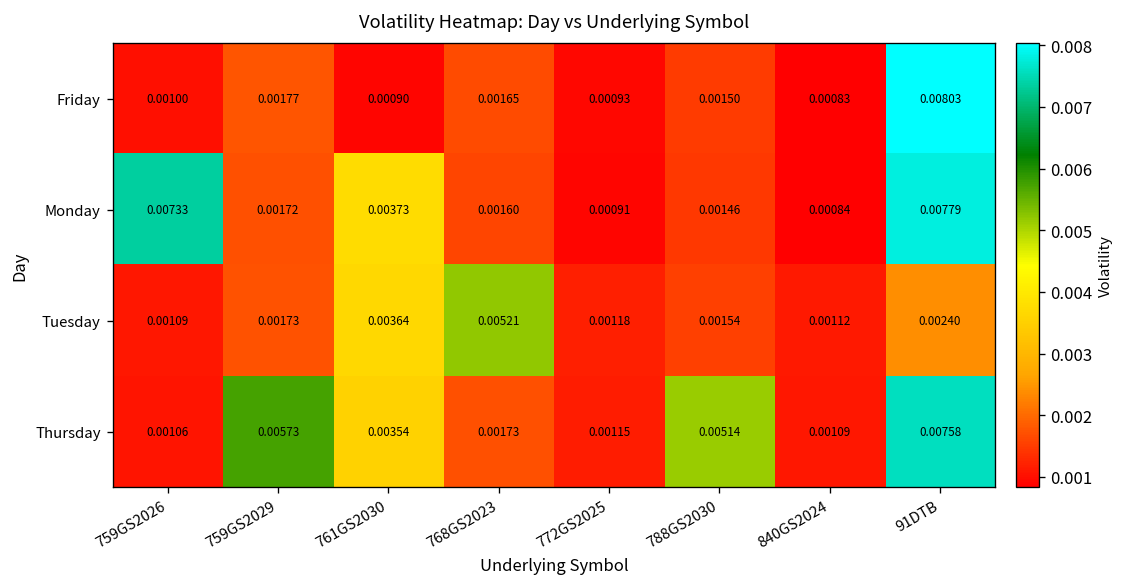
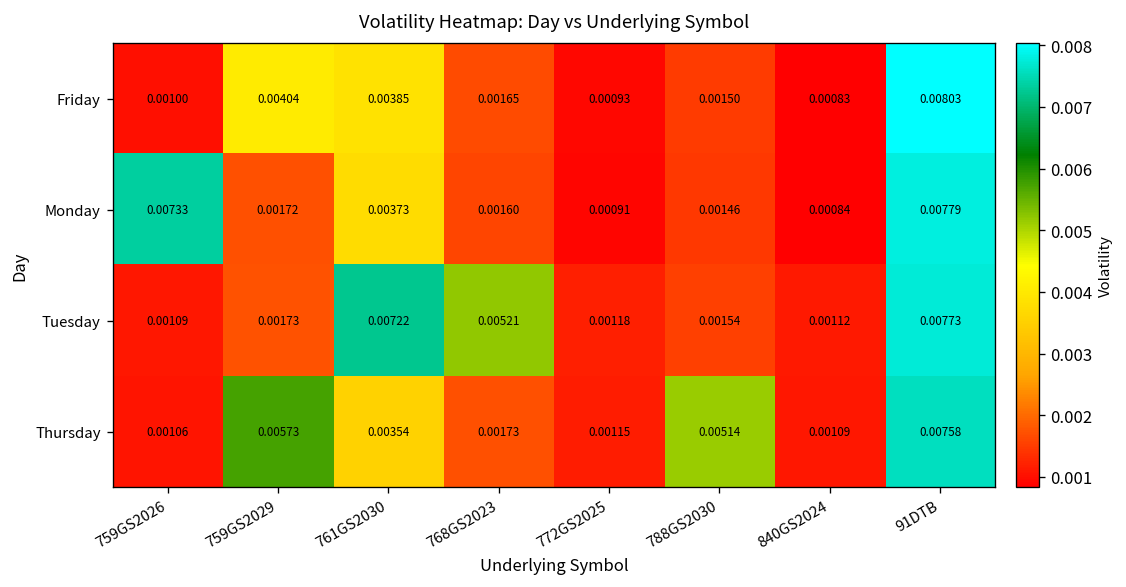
Friday, 759GS2029: 0.00177 -> 0.00404
Friday, 761GS2030: 0.00090 -> 0.00385
Tuesday, 761GS2030: 0.00364 -> 0.00722
Tuesday, 91DTB: 0.00240 -> 0.00773
